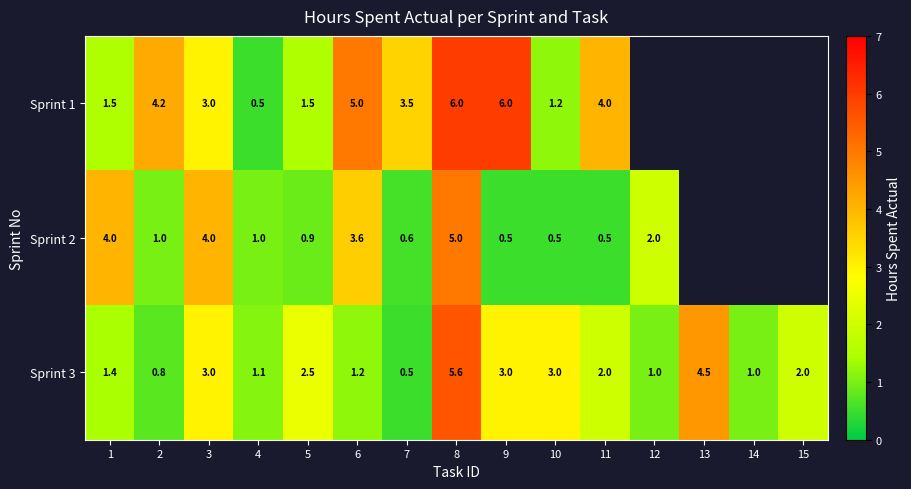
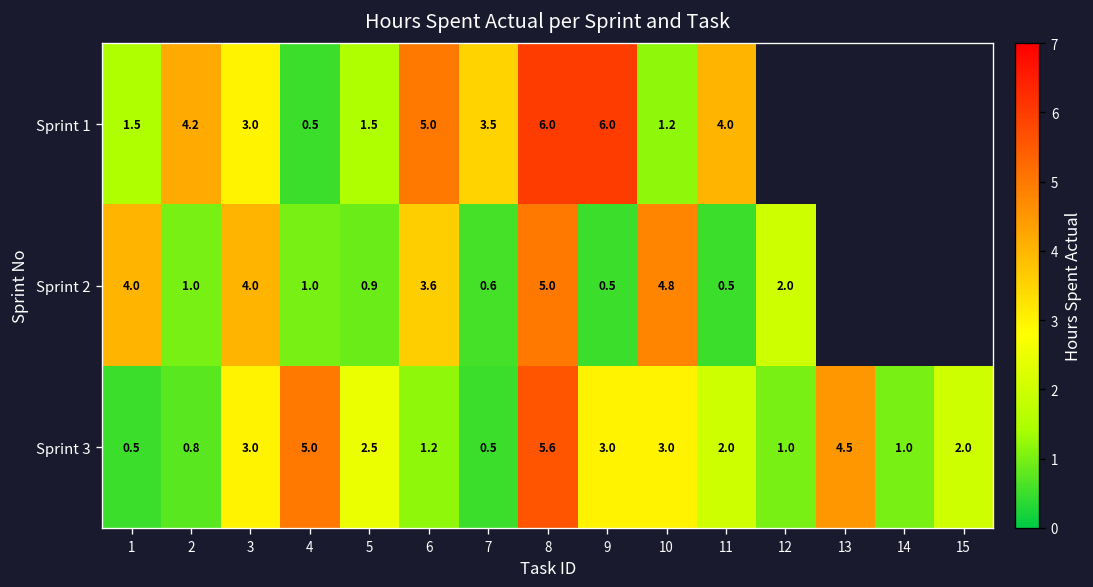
Sprint 2, 10: 0.5 -> 4.8
Sprint 3, 1: 1.4 -> 0.5
Sprint 3, 4: 1.1 -> 5.0
